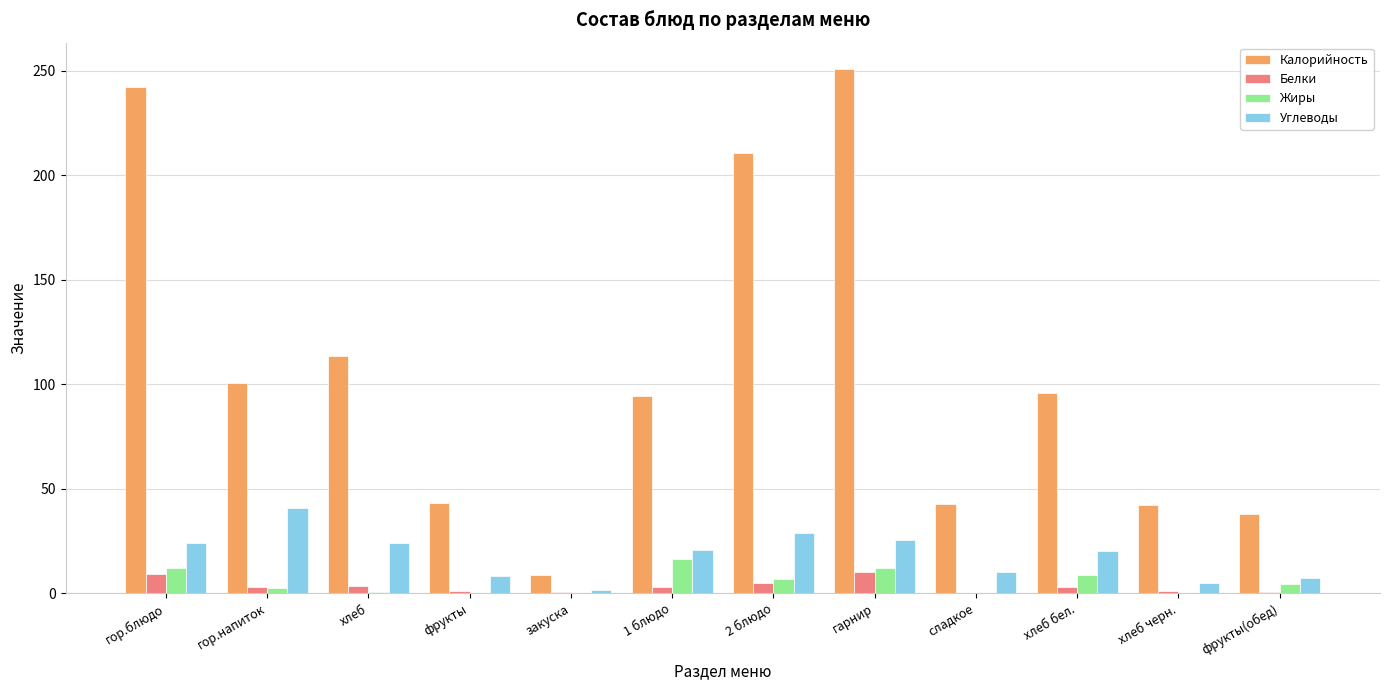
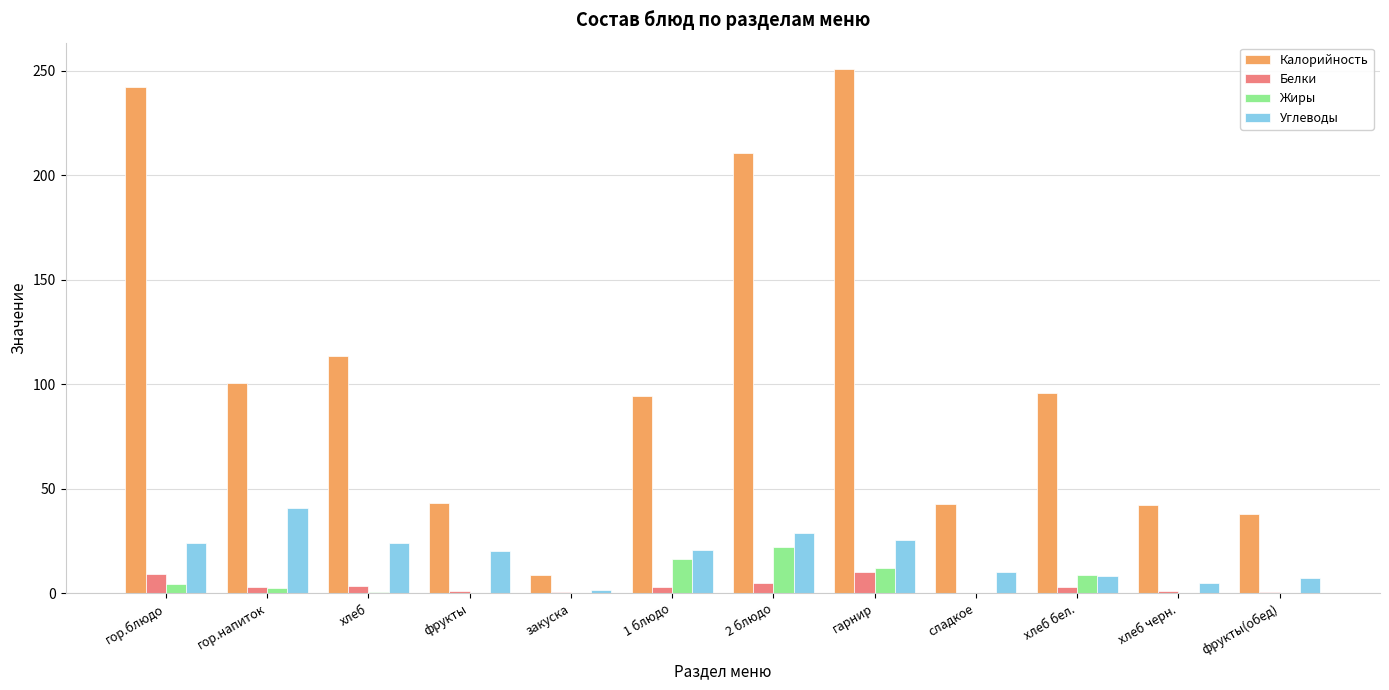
Жиры, гор.блюдо: 12 -> 4
Углеводы, фрукты: 8 -> 20
Жиры, 2 блюдо: 7 -> 22
Углеводы, хлеб бел.: 20 -> 8
Жиры, фрукты(обед): 4 -> 0
